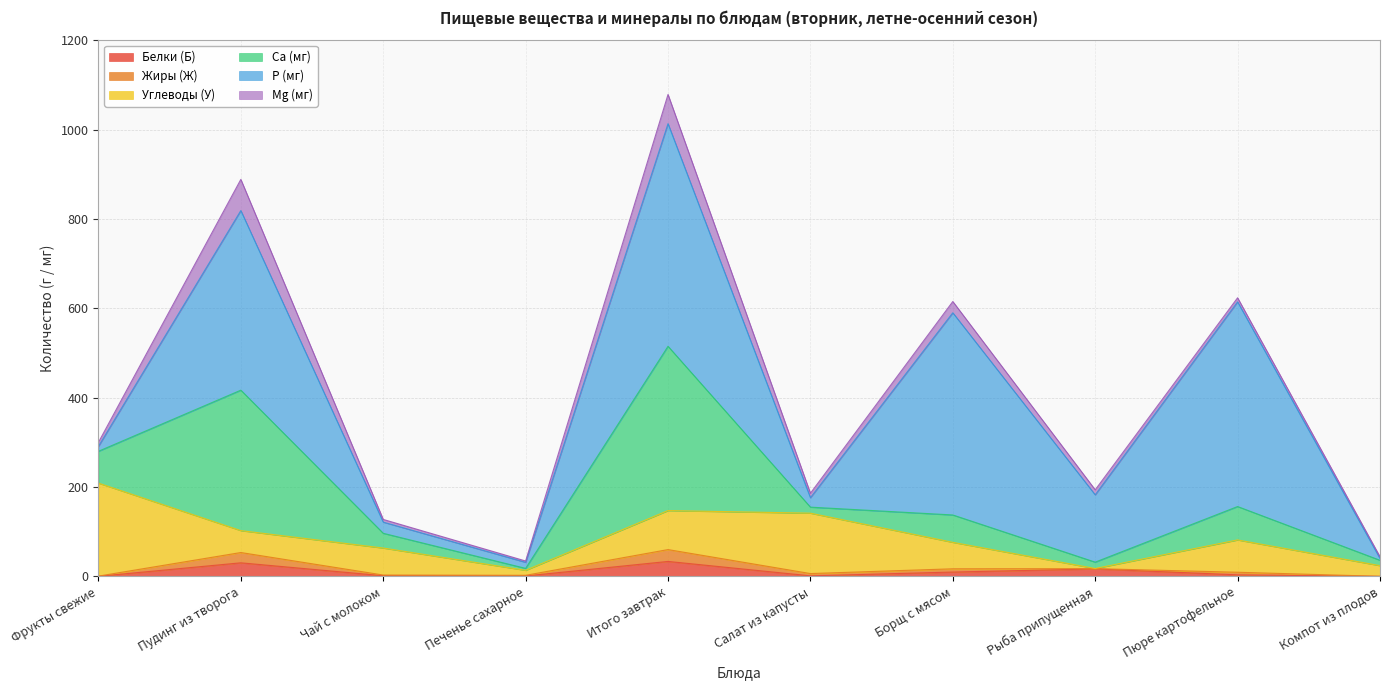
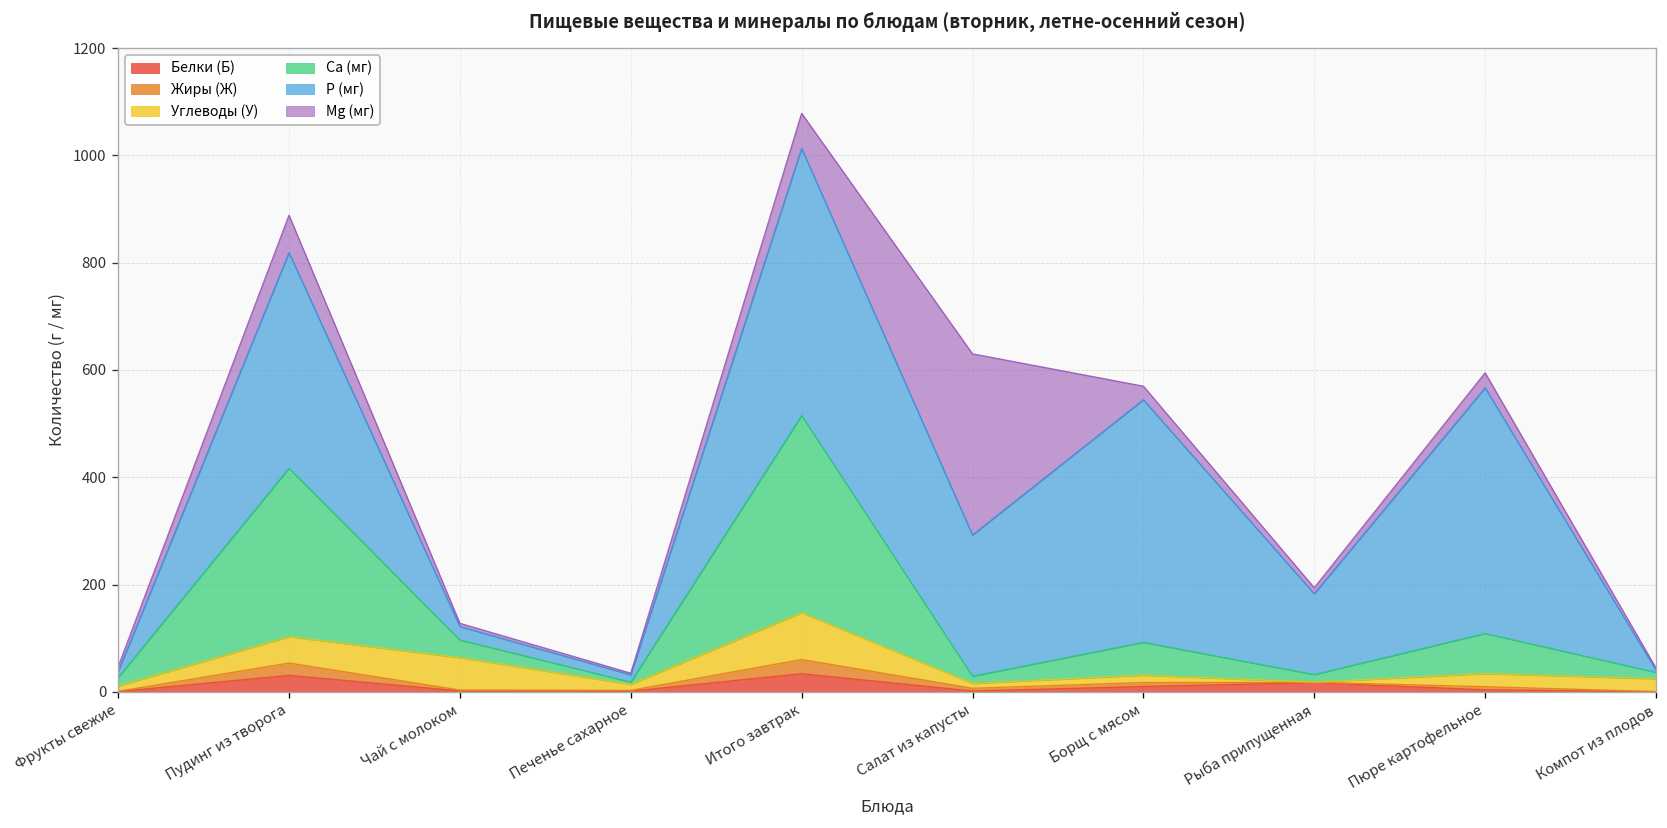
Углеводы (У), Фрукты свежие: 210 -> 10
Ca (мг), Фрукты свежие: 70 -> 20
Углеводы (У), Салат из капусты: 140 -> 10
P (мг), Салат из капусты: 20 -> 260
Mg (мг), Салат из капусты: 10 -> 340
Углеводы (У), Борщ с мясом: 60 -> 10
Углеводы (У), Пюре картофельное: 70 -> 20
Mg (мг), Пюре картофельное: 10 -> 30
